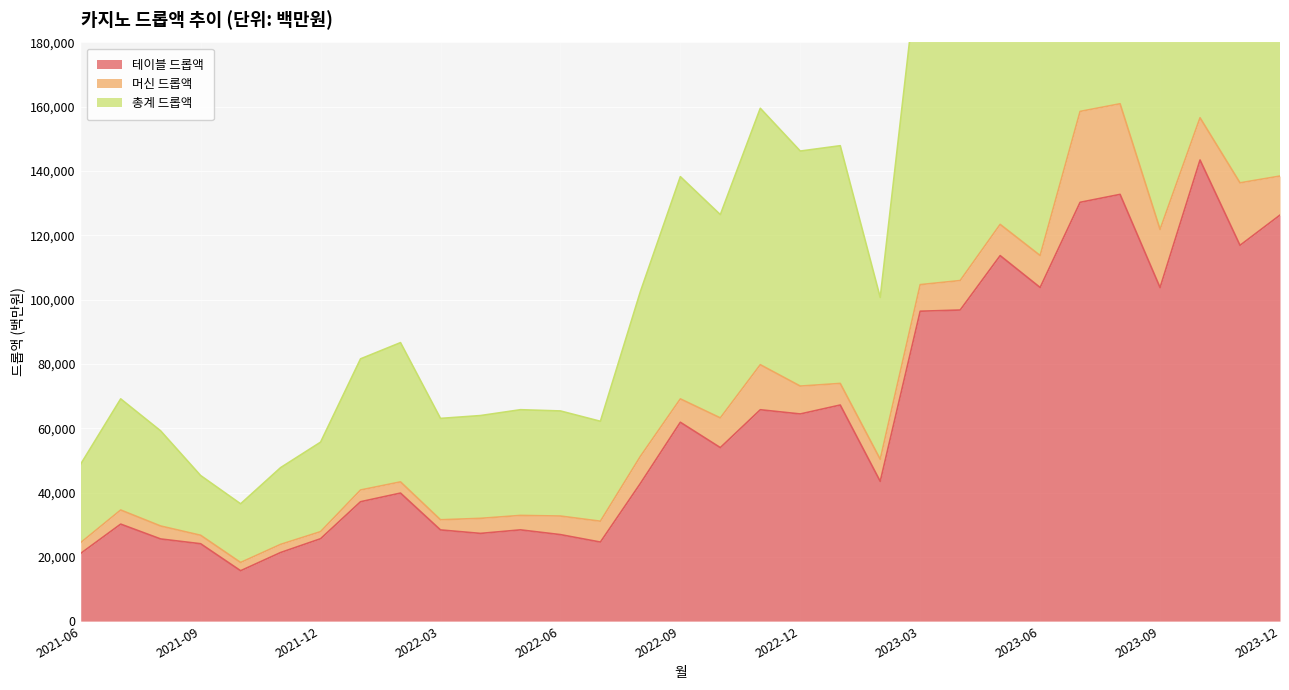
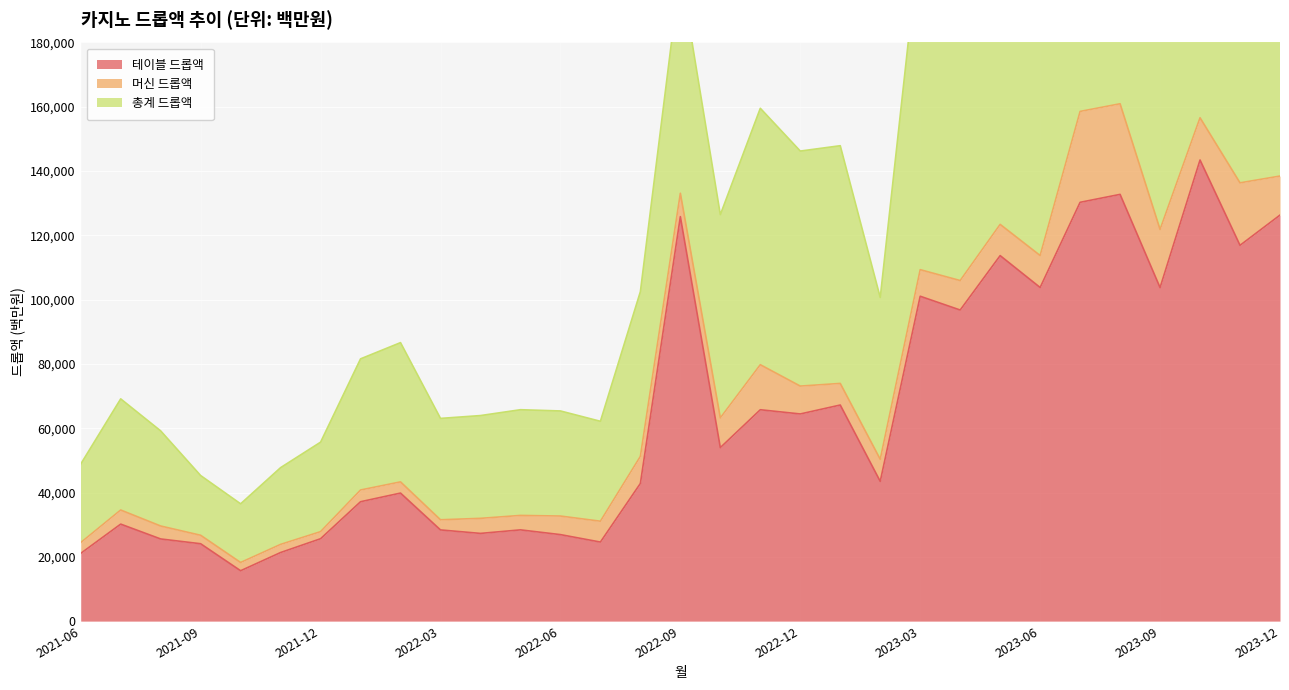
테이블 드롭액, 2022-09: 62,000 -> 126,000
테이블 드롭액, 2023-03: 96,000 -> 101,000
